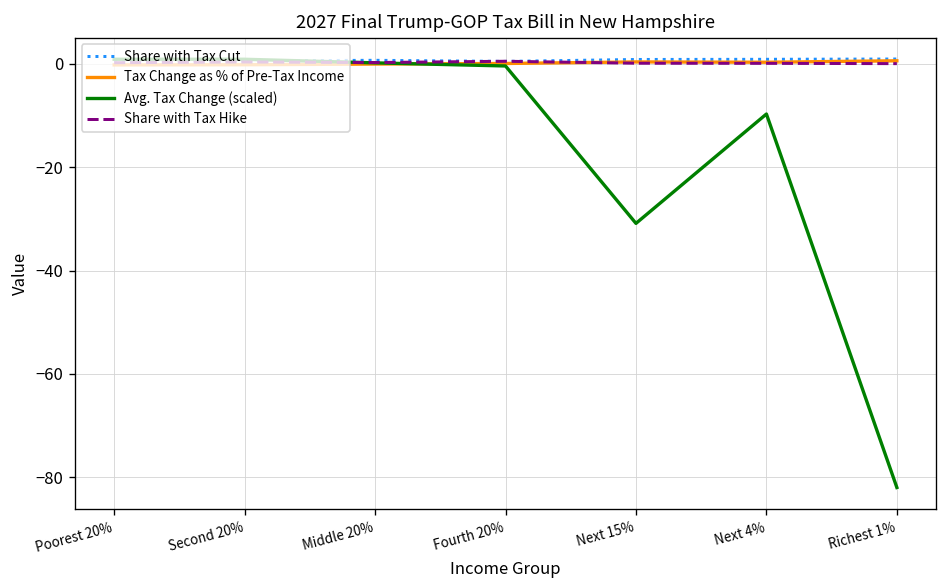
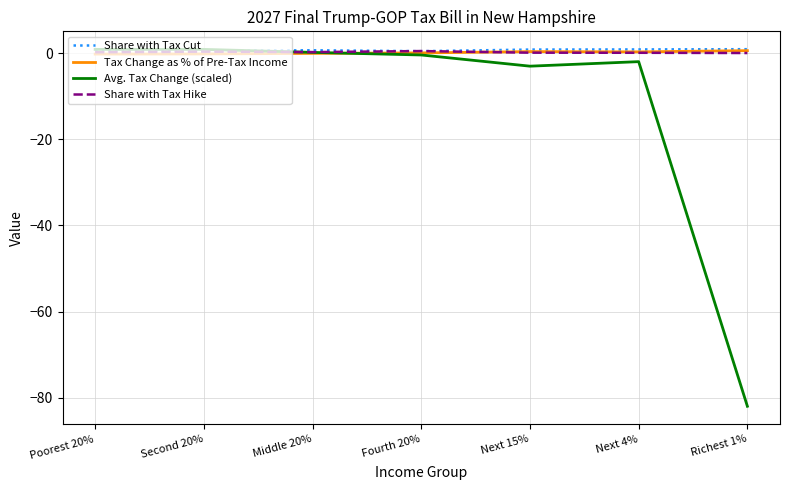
Avg. Tax Change (scaled), Next 15%: -31 -> -3
Avg. Tax Change (scaled), Next 4%: -10 -> -2
